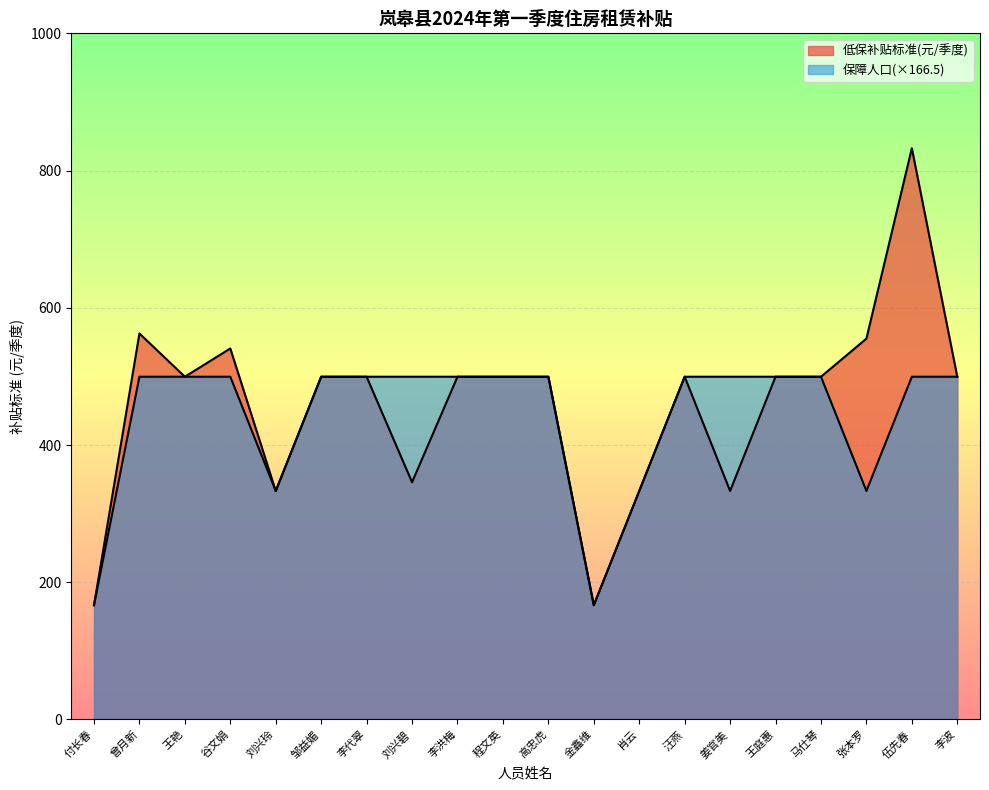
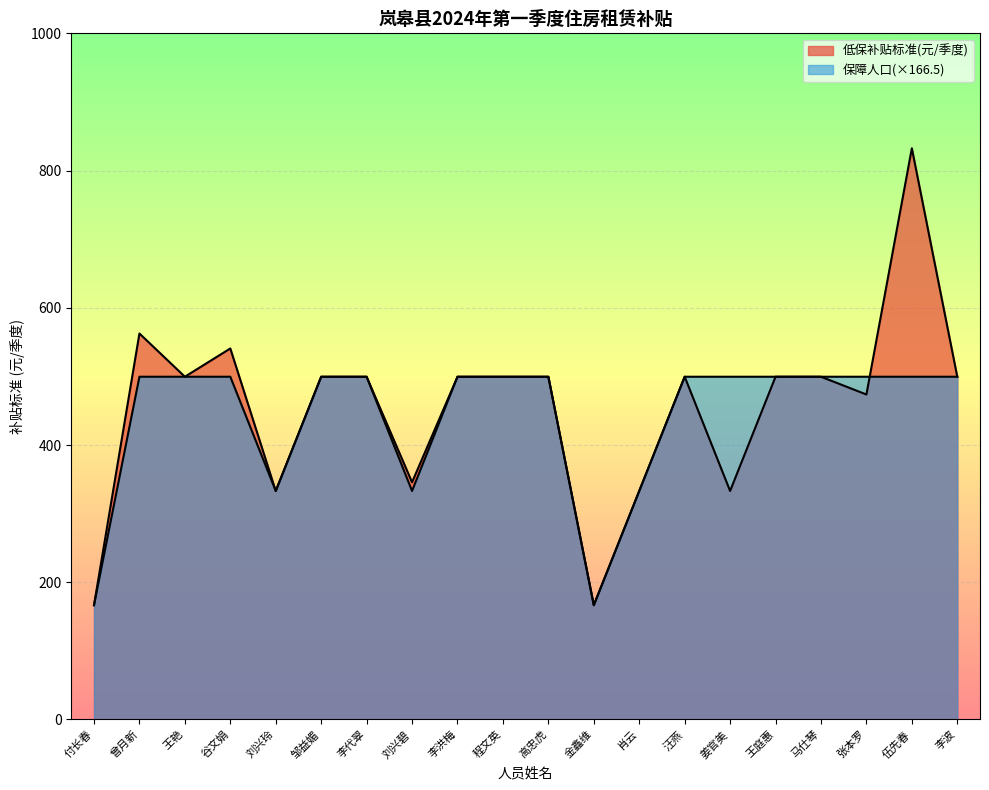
保障人口(×166.5), 刘兴碧: 500 -> 330
低保补贴标准(元/季度), 张本罗: 560 -> 470
保障人口(×166.5), 张本罗: 330 -> 500
